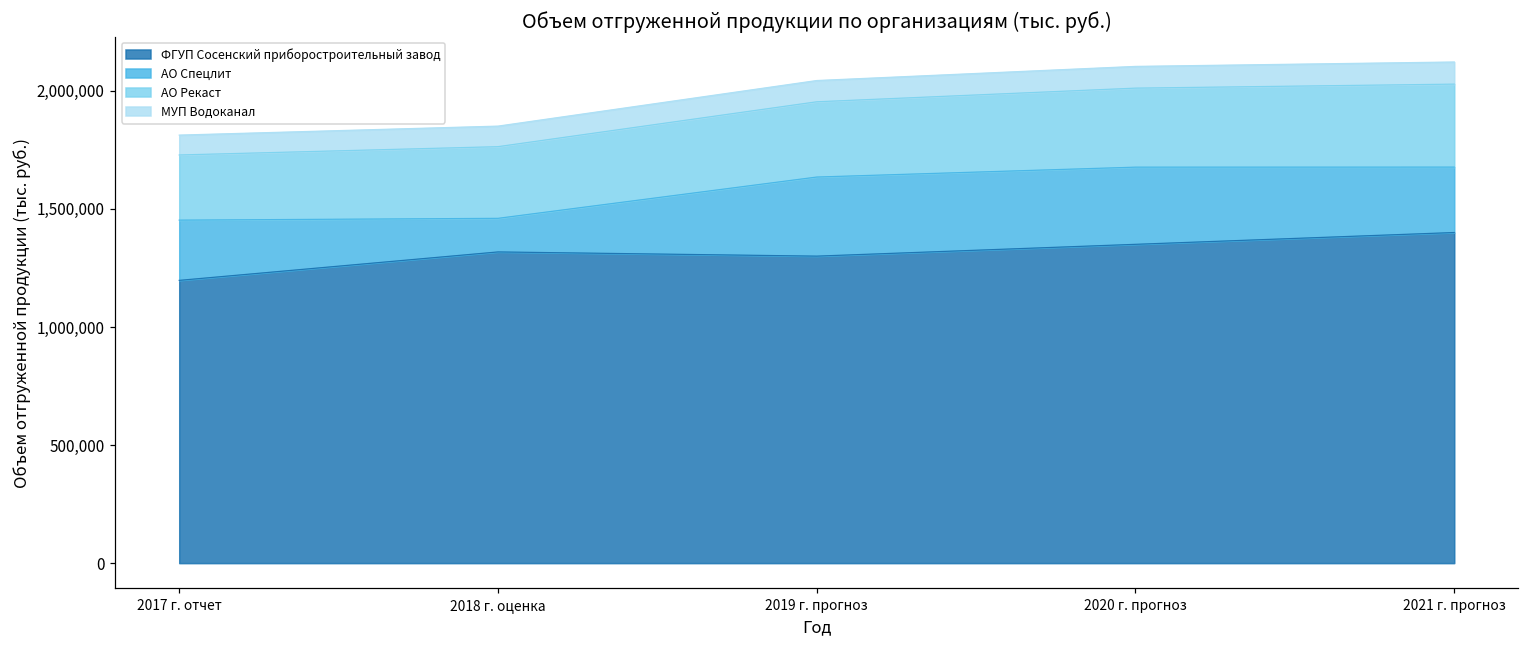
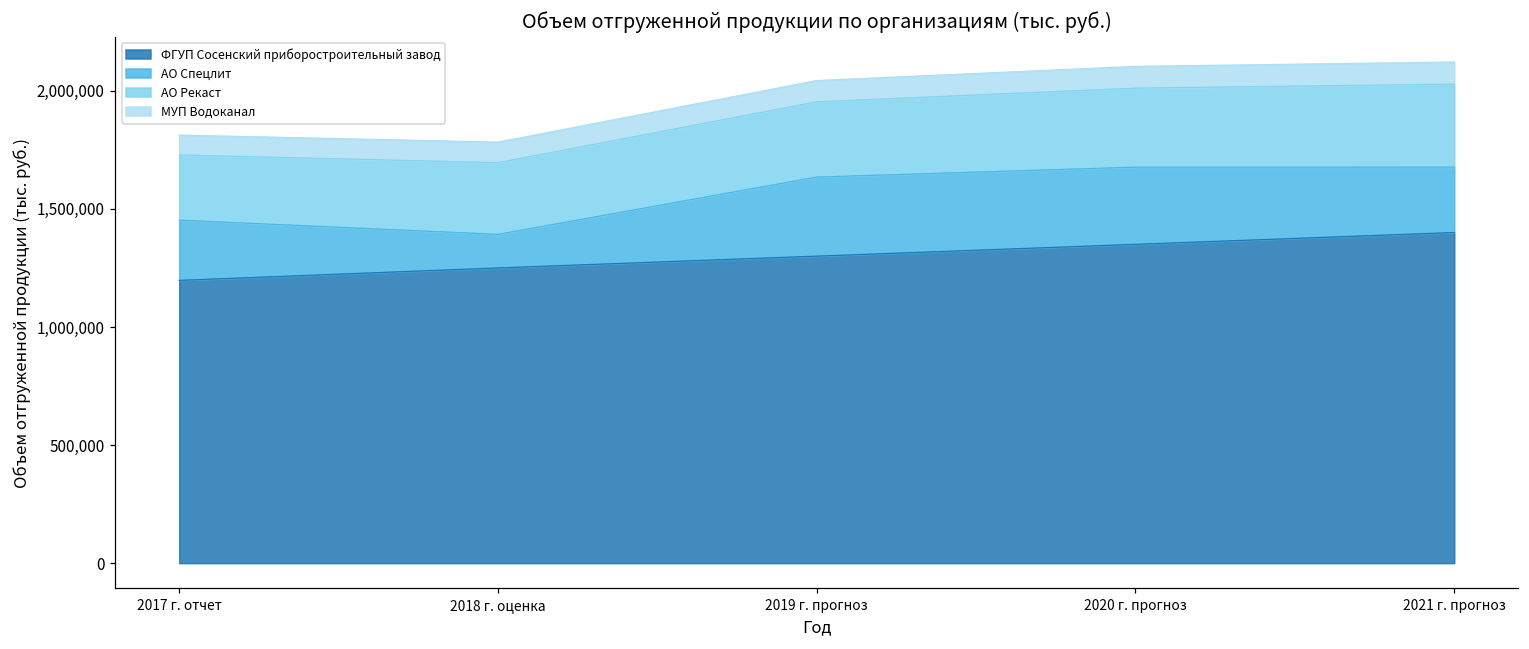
ФГУП Сосенский приборостроительный завод, 2018 г. оценка: 1,320,000 -> 1,250,000
